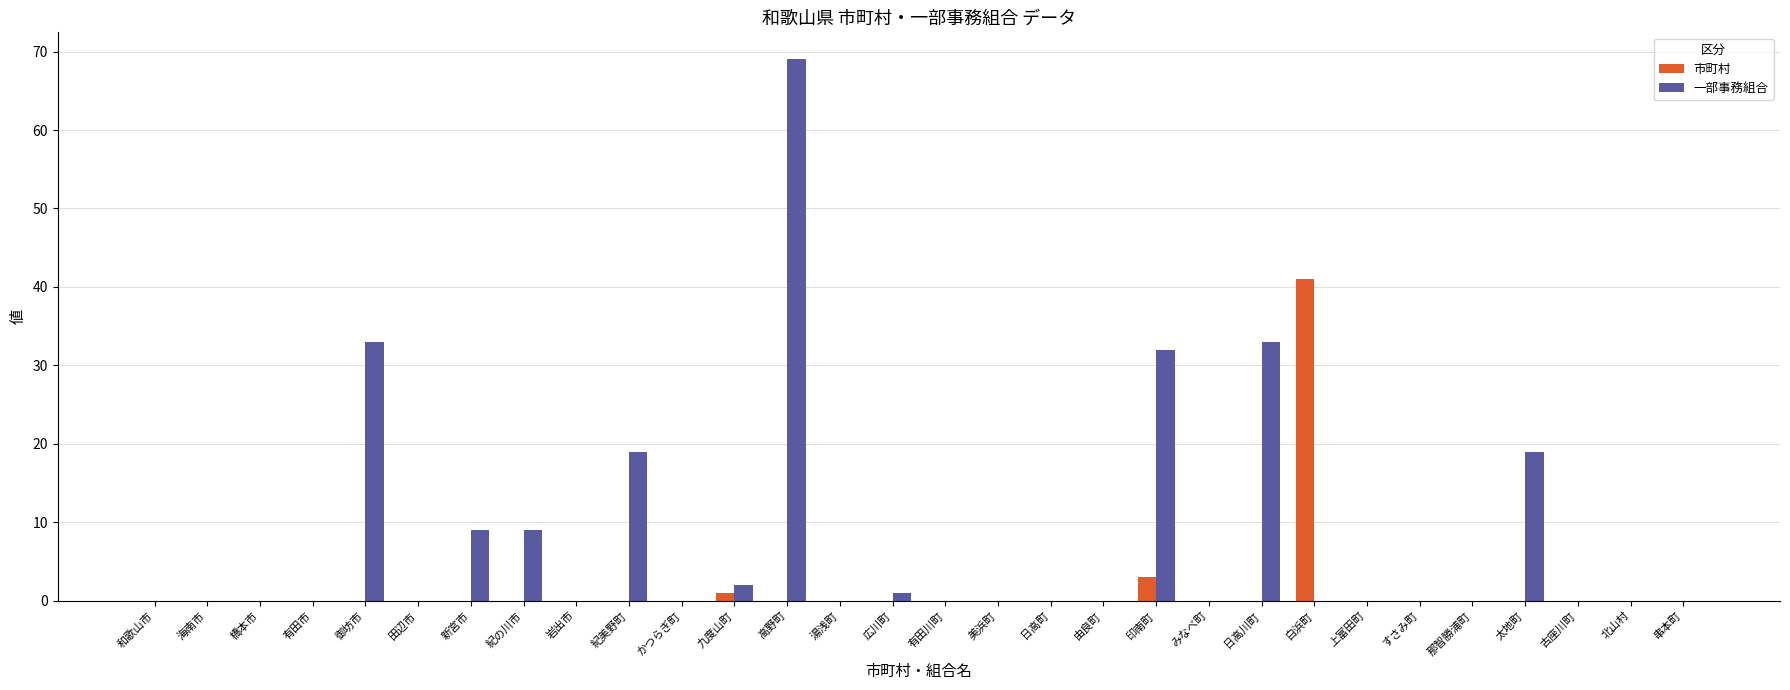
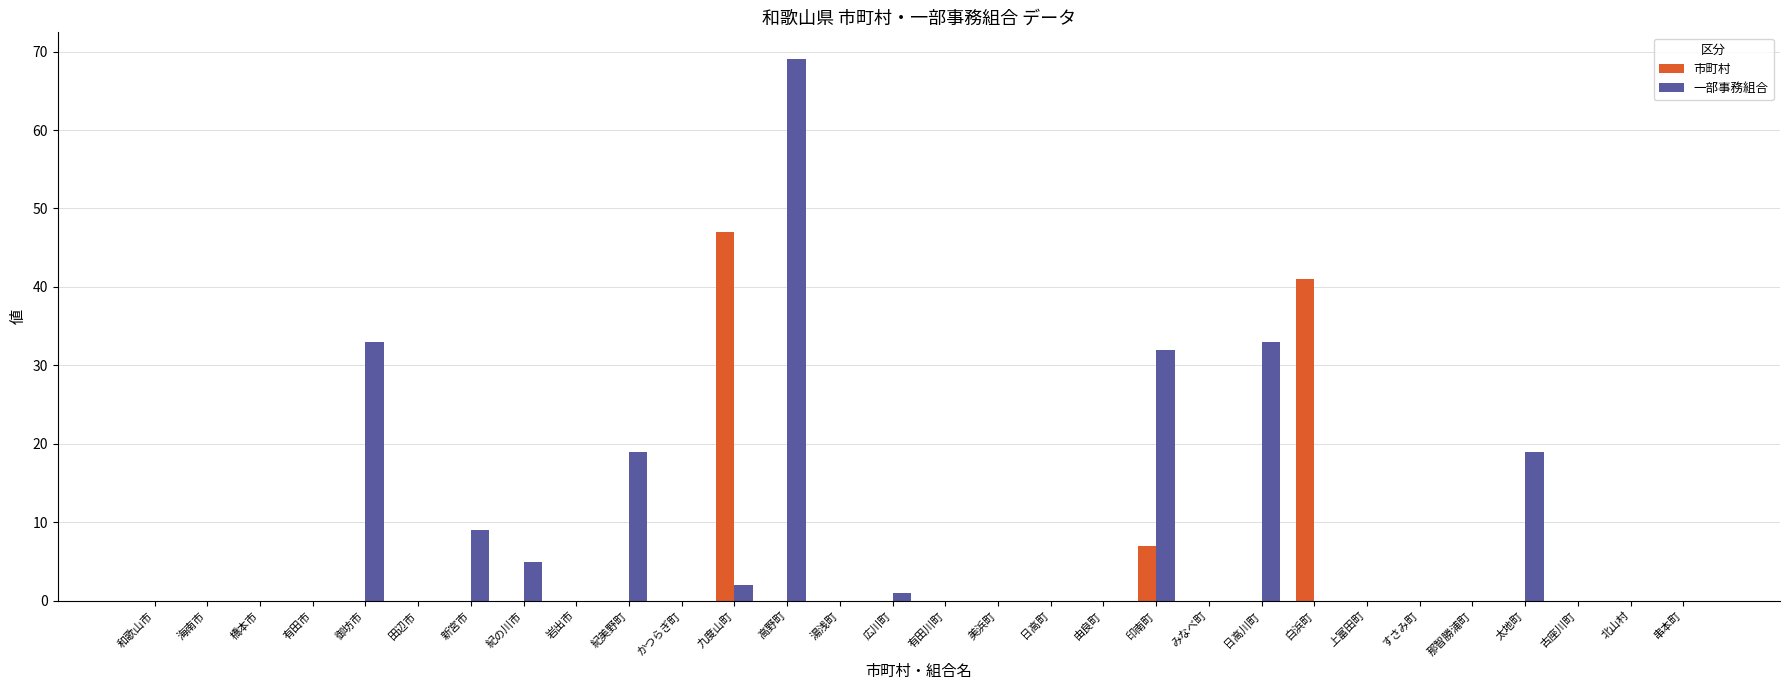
一部事務組合, 紀の川市: 9 -> 5
市町村, 九度山町: 1 -> 47
市町村, 印南町: 3 -> 7
